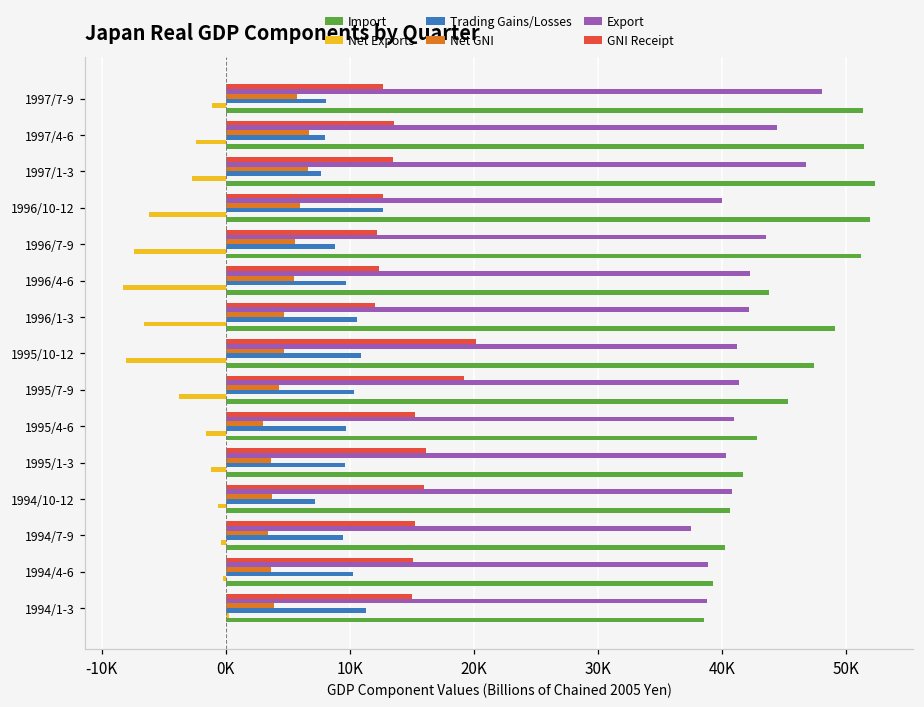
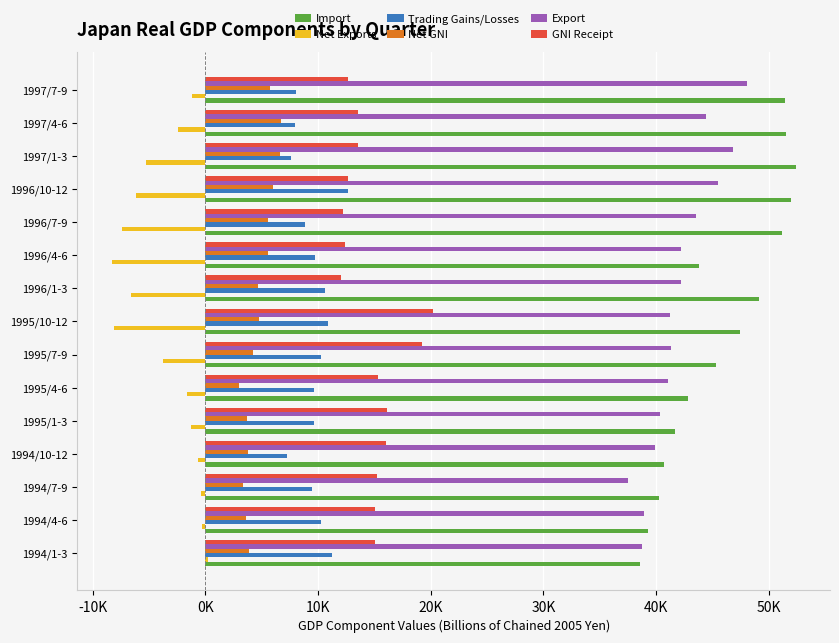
Net Exports, 1997/1-3: -2700 -> -5200
Export, 1996/10-12: 40000 -> 45500
Export, 1994/10-12: 40800 -> 39900
